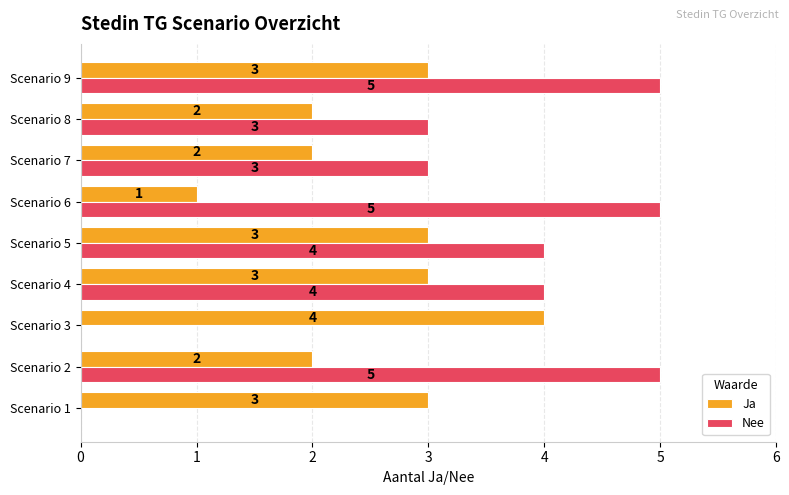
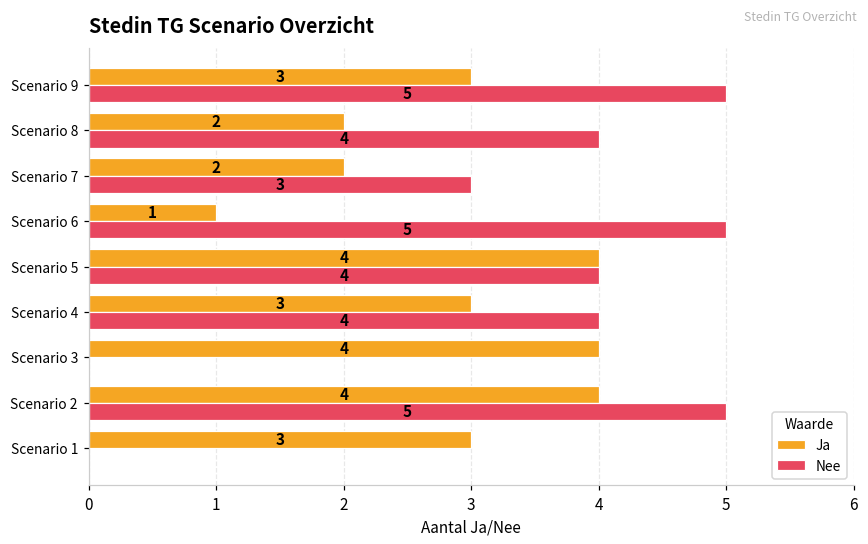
Nee, Scenario 8: 3 -> 4
Ja, Scenario 5: 3 -> 4
Ja, Scenario 2: 2 -> 4
